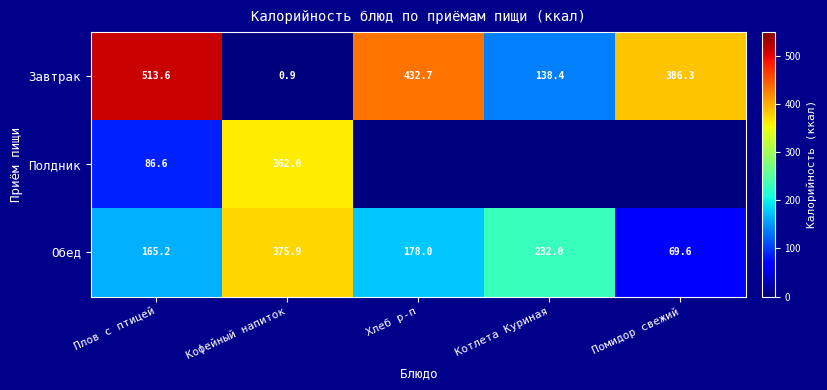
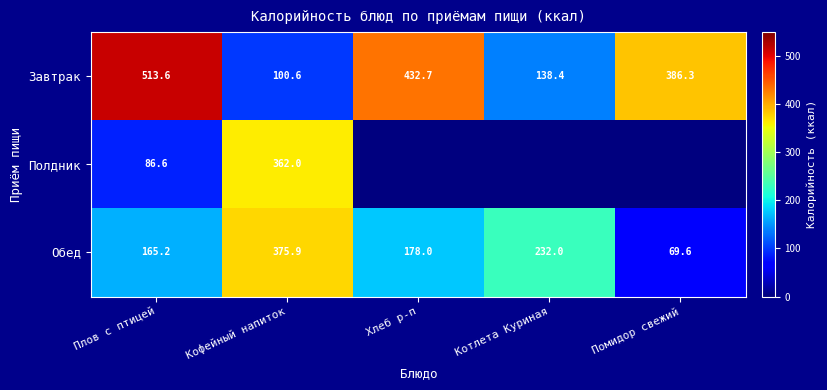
Завтрак, Кофейный напиток: 0.9 -> 100.6
